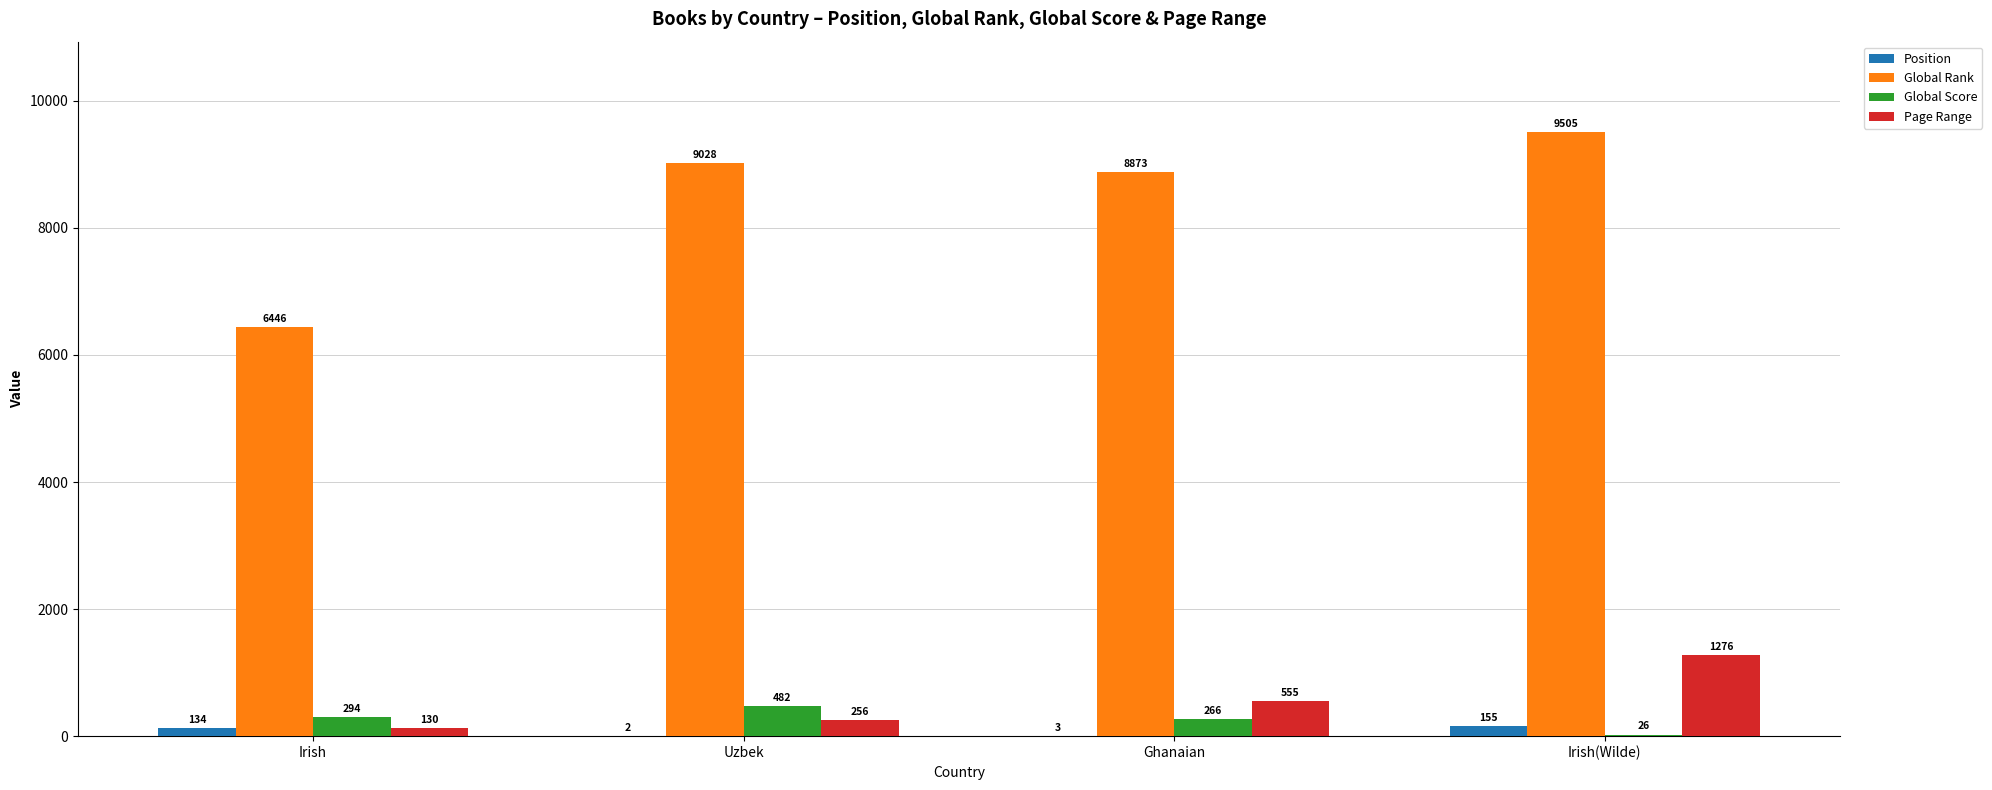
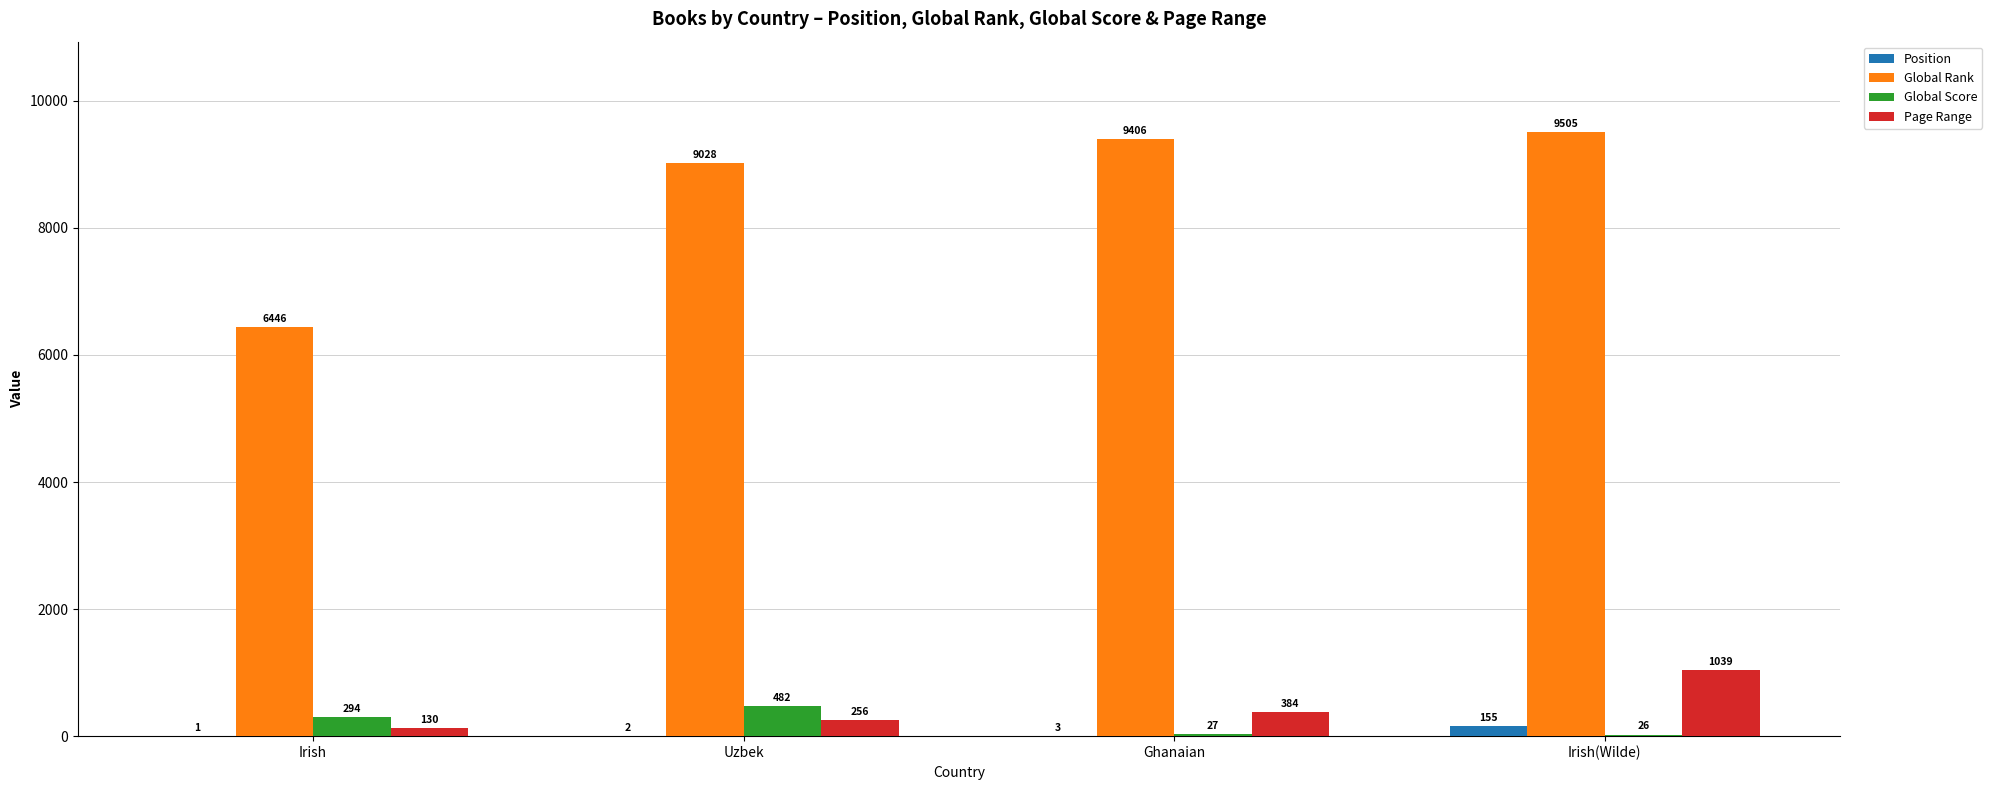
Position, Irish: 134 -> 1
Global Rank, Ghanaian: 8873 -> 9406
Global Score, Ghanaian: 266 -> 27
Page Range, Ghanaian: 555 -> 384
Page Range, Irish(Wilde): 1276 -> 1039
